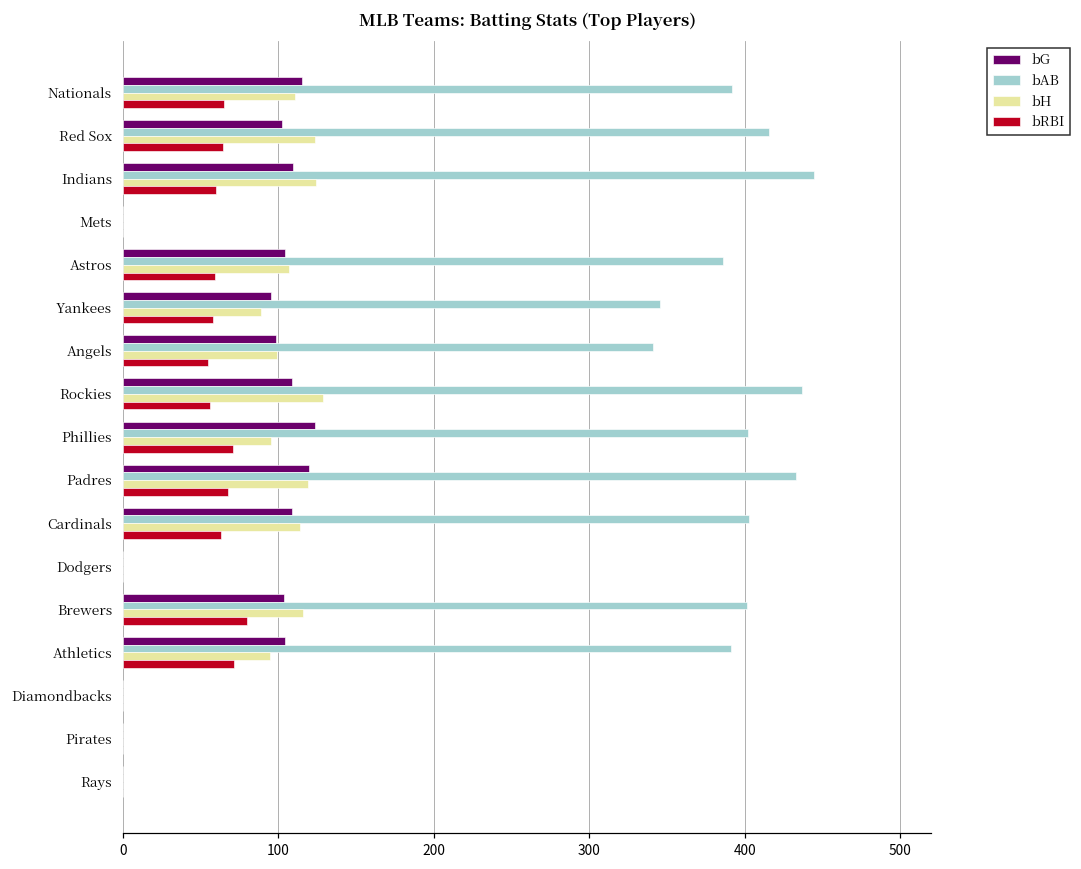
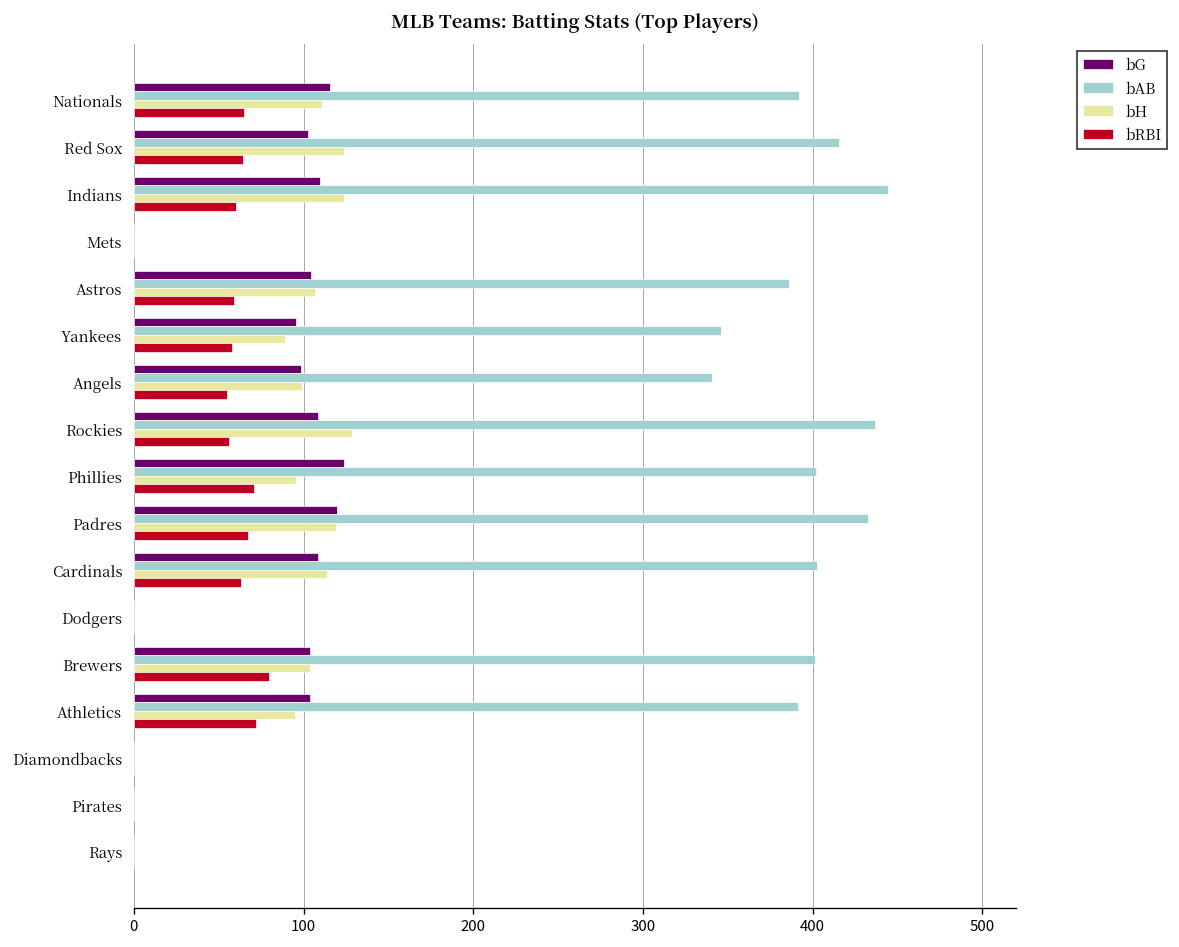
bH, Brewers: 116 -> 104
